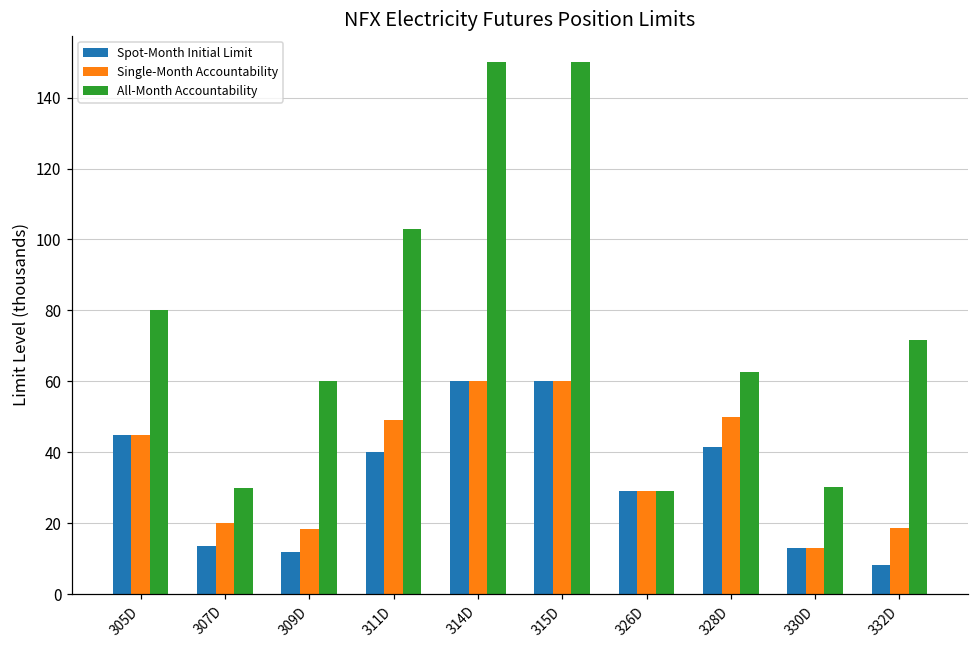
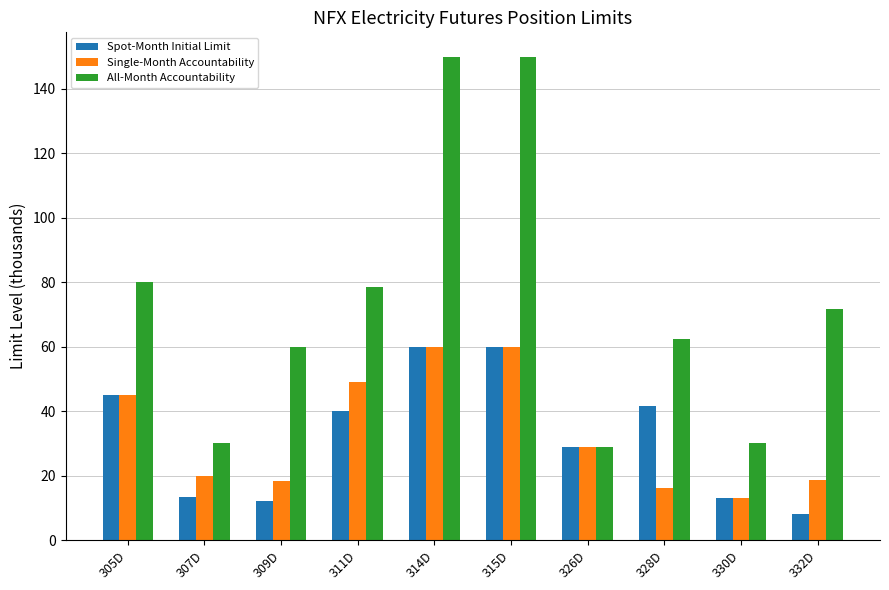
All-Month Accountability, 311D: 103 -> 78
Single-Month Accountability, 328D: 50 -> 16
